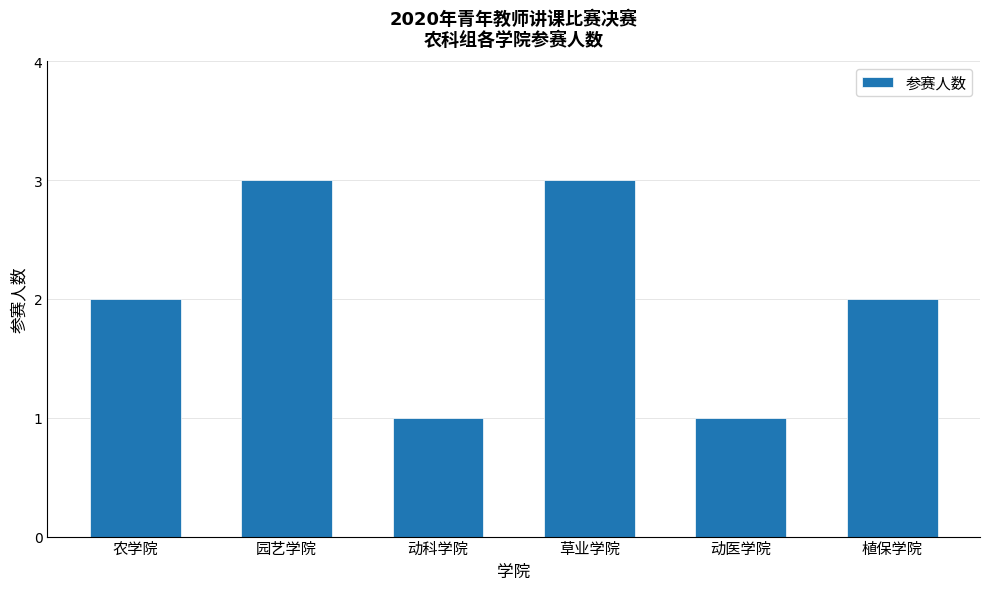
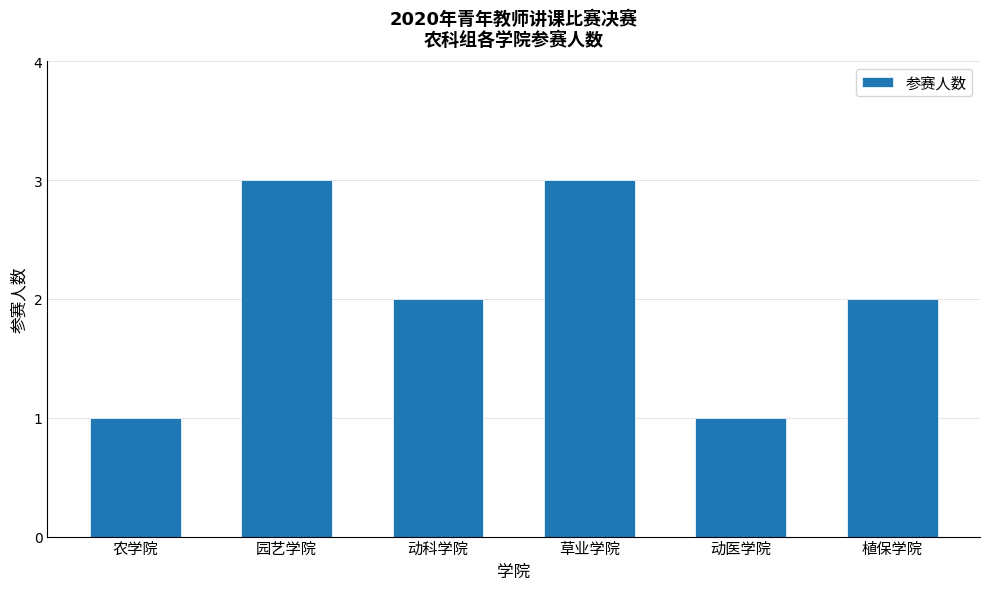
农学院: 2 -> 1
动科学院: 1 -> 2
